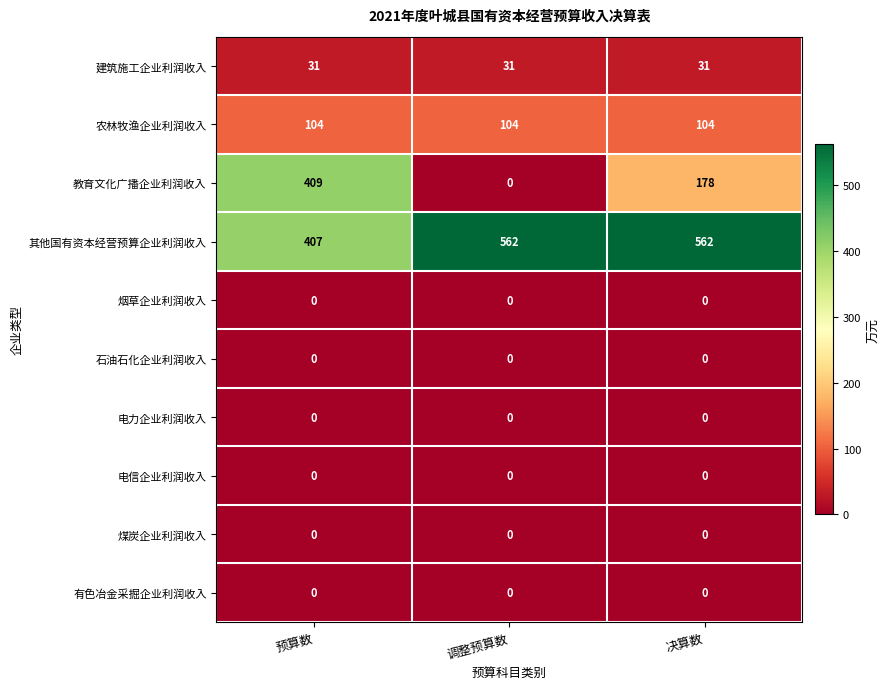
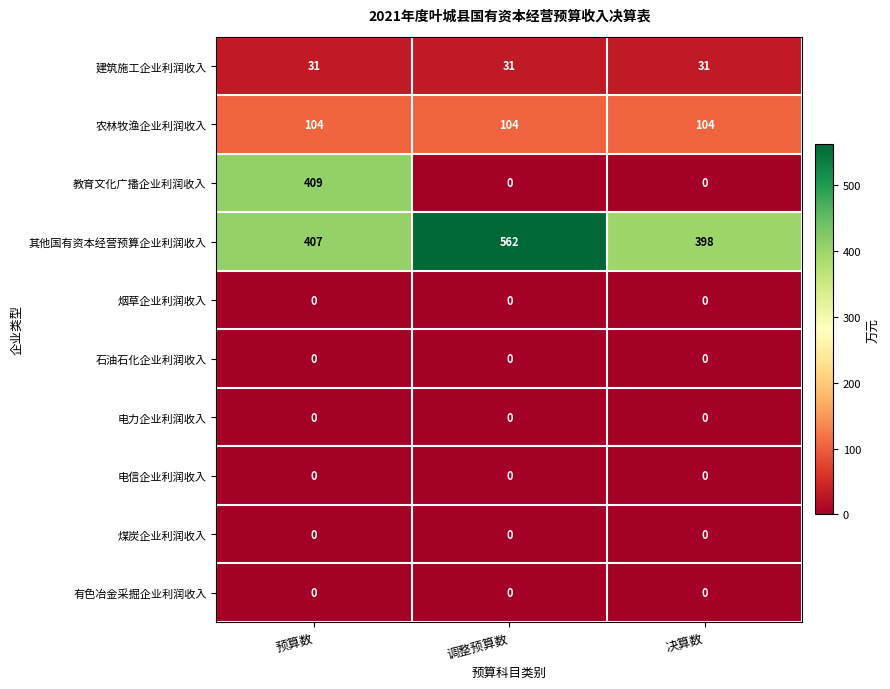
教育文化广播企业利润收入, 决算数: 178 -> 0
其他国有资本经营预算企业利润收入, 决算数: 562 -> 398
